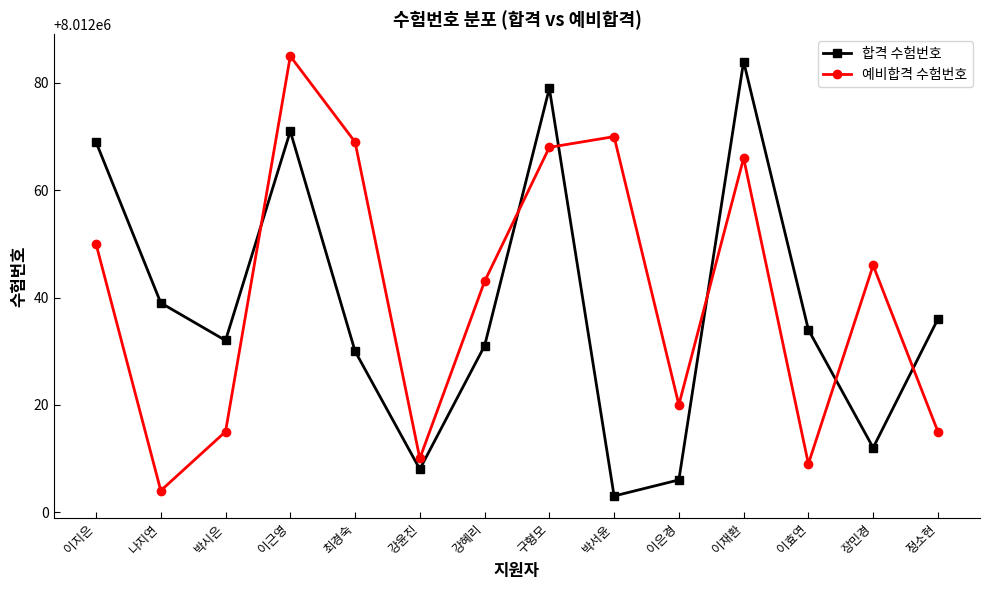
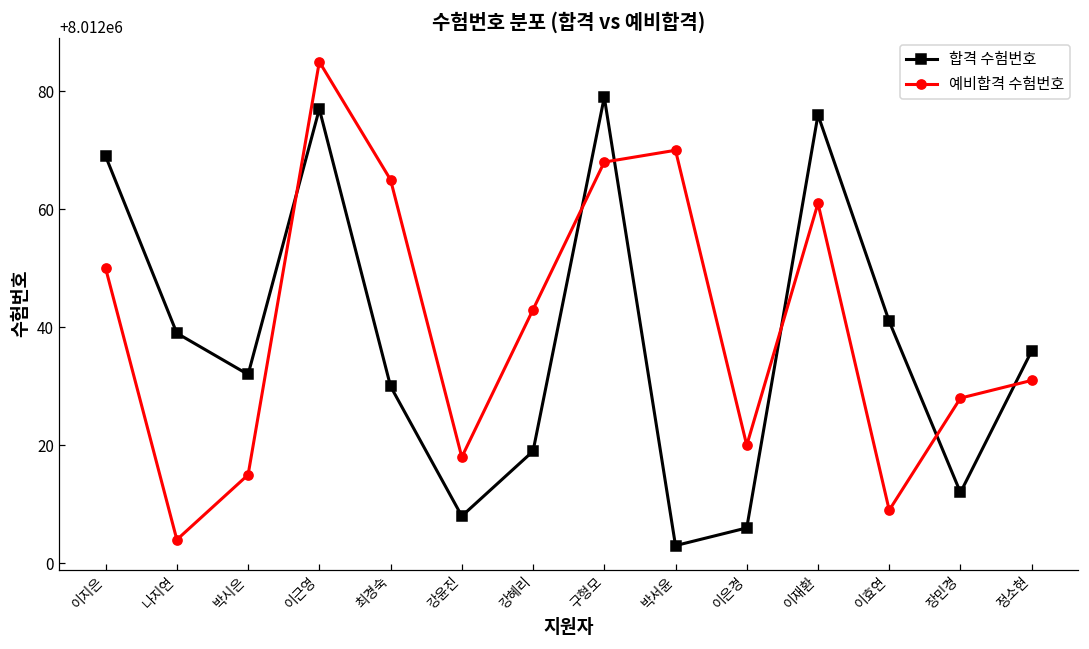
합격 수험번호, 이근영: 8012071 -> 8012077
예비합격 수험번호, 최경숙: 8012069 -> 8012065
예비합격 수험번호, 강윤진: 8012010 -> 8012018
합격 수험번호, 강혜리: 8012031 -> 8012019
합격 수험번호, 이재환: 8012084 -> 8012076
예비합격 수험번호, 이재환: 8012066 -> 8012061
합격 수험번호, 이효연: 8012034 -> 8012041
예비합격 수험번호, 장민경: 8012046 -> 8012028
예비합격 수험번호, 정소현: 8012015 -> 8012031
